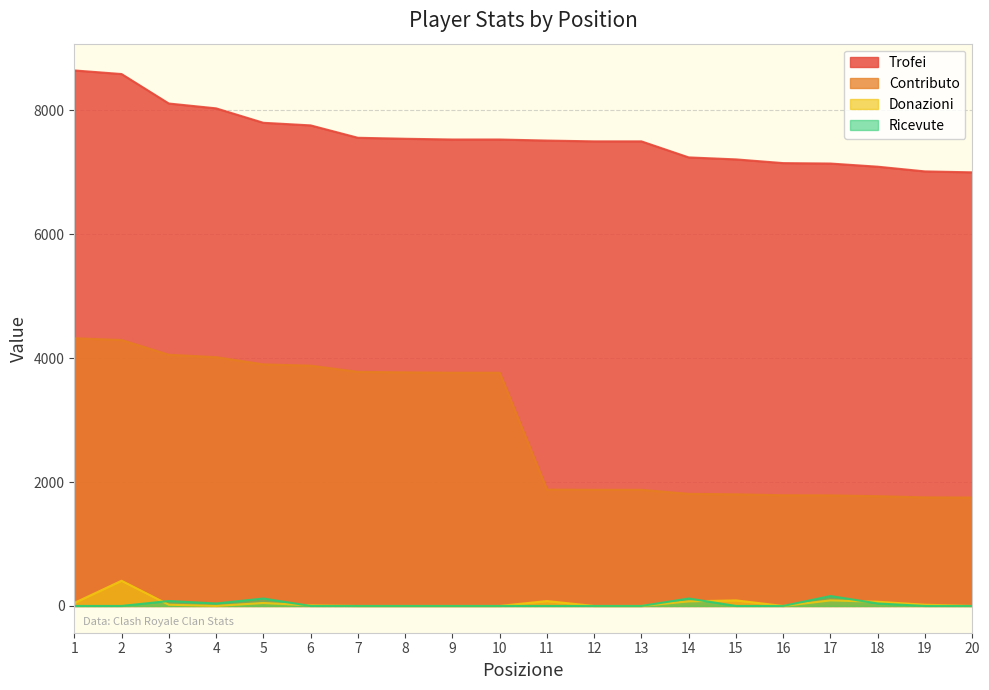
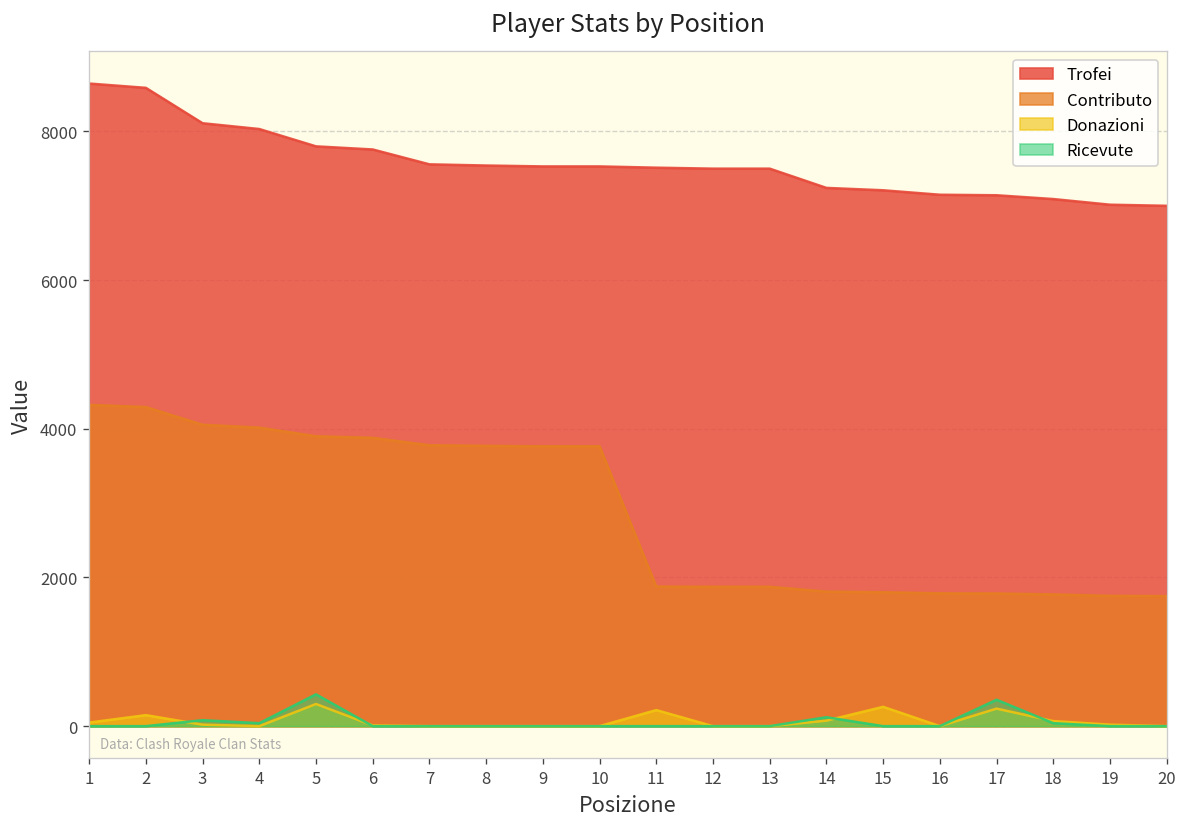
Donazioni, 2: 400 -> 100
Donazioni, 5: 0 -> 300
Ricevute, 5: 100 -> 400
Donazioni, 11: 100 -> 200
Donazioni, 15: 100 -> 300
Donazioni, 17: 100 -> 200
Ricevute, 17: 200 -> 400
